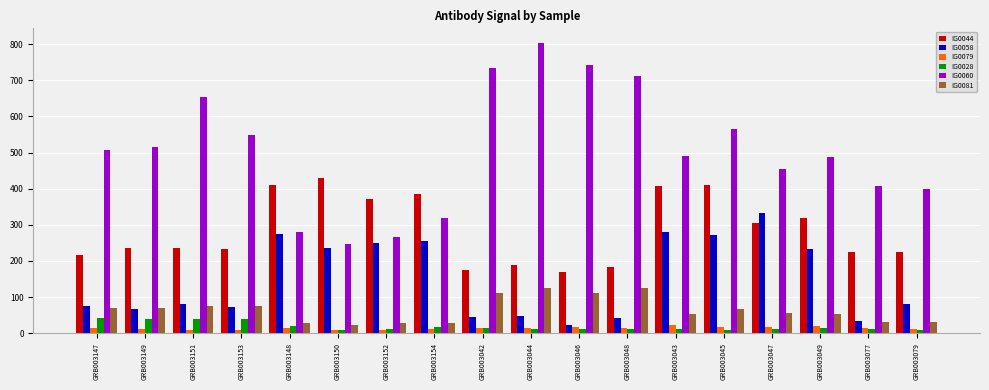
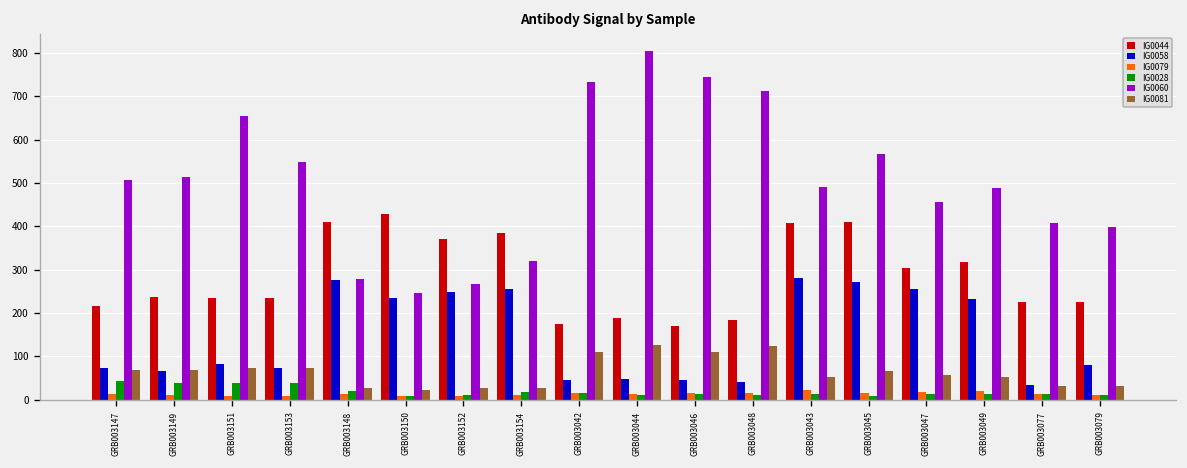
IG0058, GRB003046: 20 -> 50
IG0058, GRB003047: 330 -> 260
